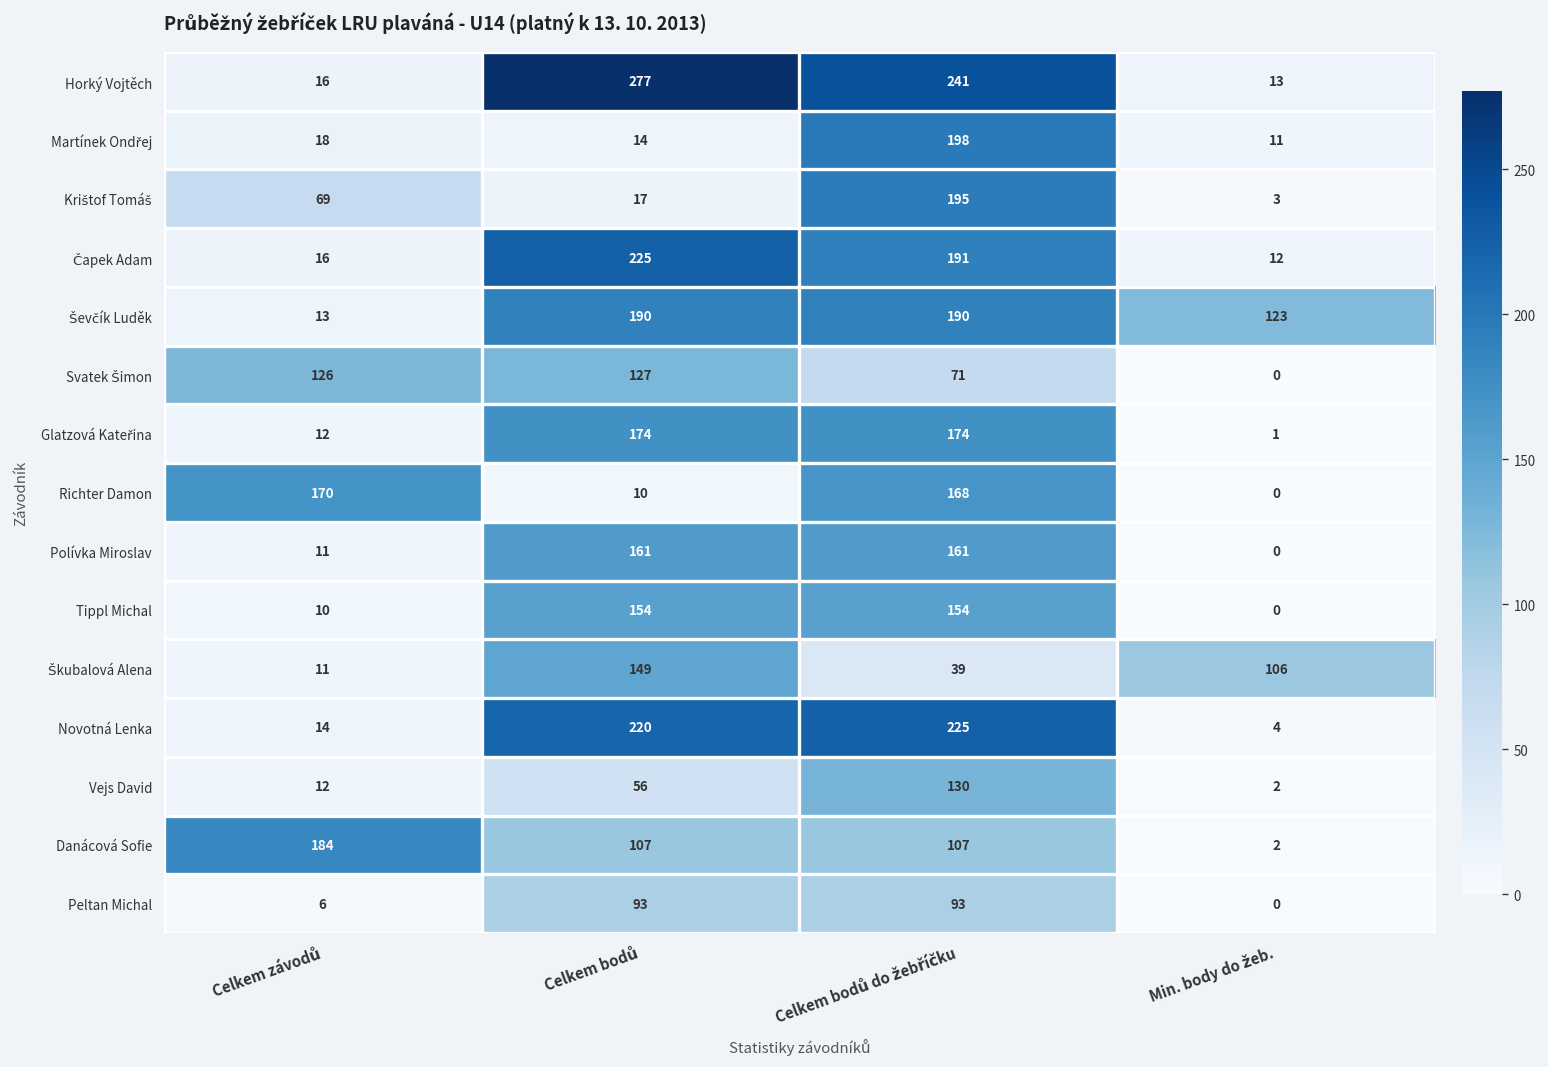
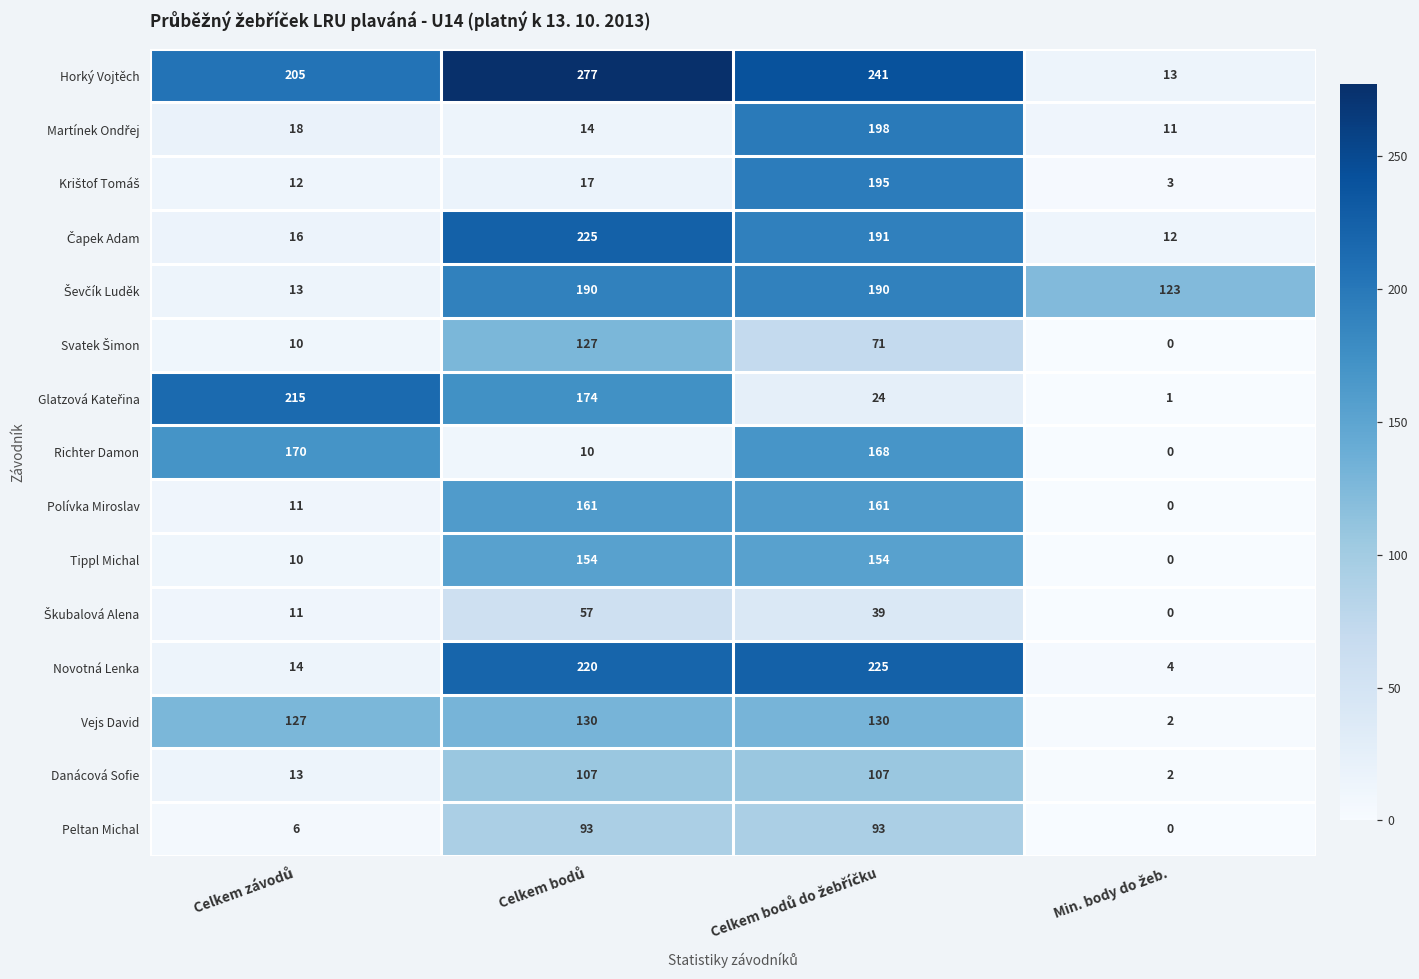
Horký Vojtěch, Celkem závodů: 16 -> 205
Krištof Tomáš, Celkem závodů: 69 -> 12
Svatek Šimon, Celkem závodů: 126 -> 10
Glatzová Kateřina, Celkem závodů: 12 -> 215
Glatzová Kateřina, Celkem bodů do žebříčku: 174 -> 24
Škubalová Alena, Celkem bodů: 149 -> 57
Škubalová Alena, Min. body do žeb.: 106 -> 0
Vejs David, Celkem závodů: 12 -> 127
Vejs David, Celkem bodů: 56 -> 130
Danácová Sofie, Celkem závodů: 184 -> 13
